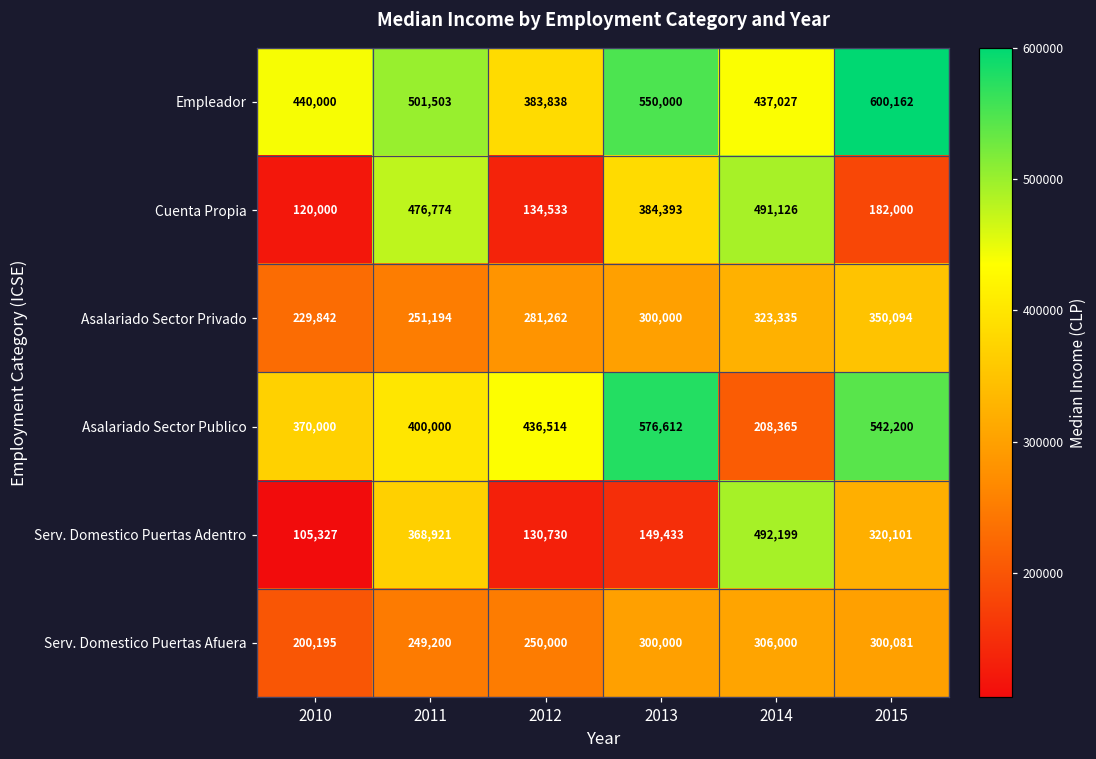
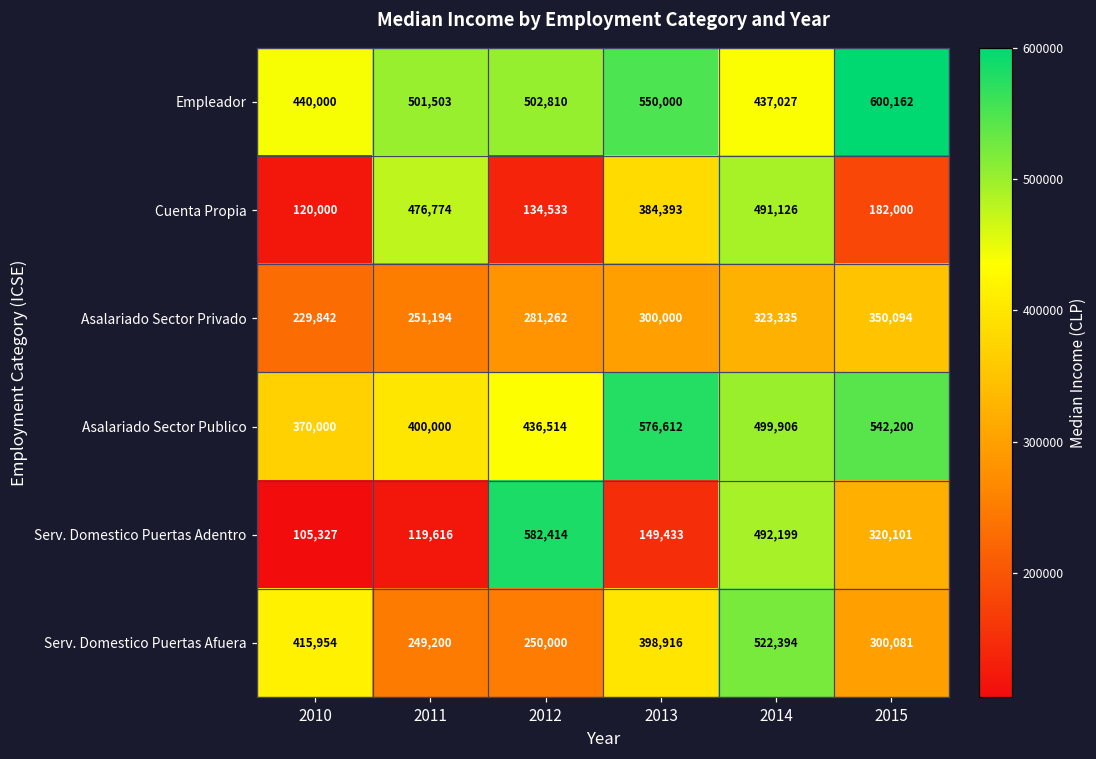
Empleador, 2012: 383,838 -> 502,810
Asalariado Sector Publico, 2014: 208,365 -> 499,906
Serv. Domestico Puertas Adentro, 2011: 368,921 -> 119,616
Serv. Domestico Puertas Adentro, 2012: 130,730 -> 582,414
Serv. Domestico Puertas Afuera, 2010: 200,195 -> 415,954
Serv. Domestico Puertas Afuera, 2013: 300,000 -> 398,916
Serv. Domestico Puertas Afuera, 2014: 306,000 -> 522,394
